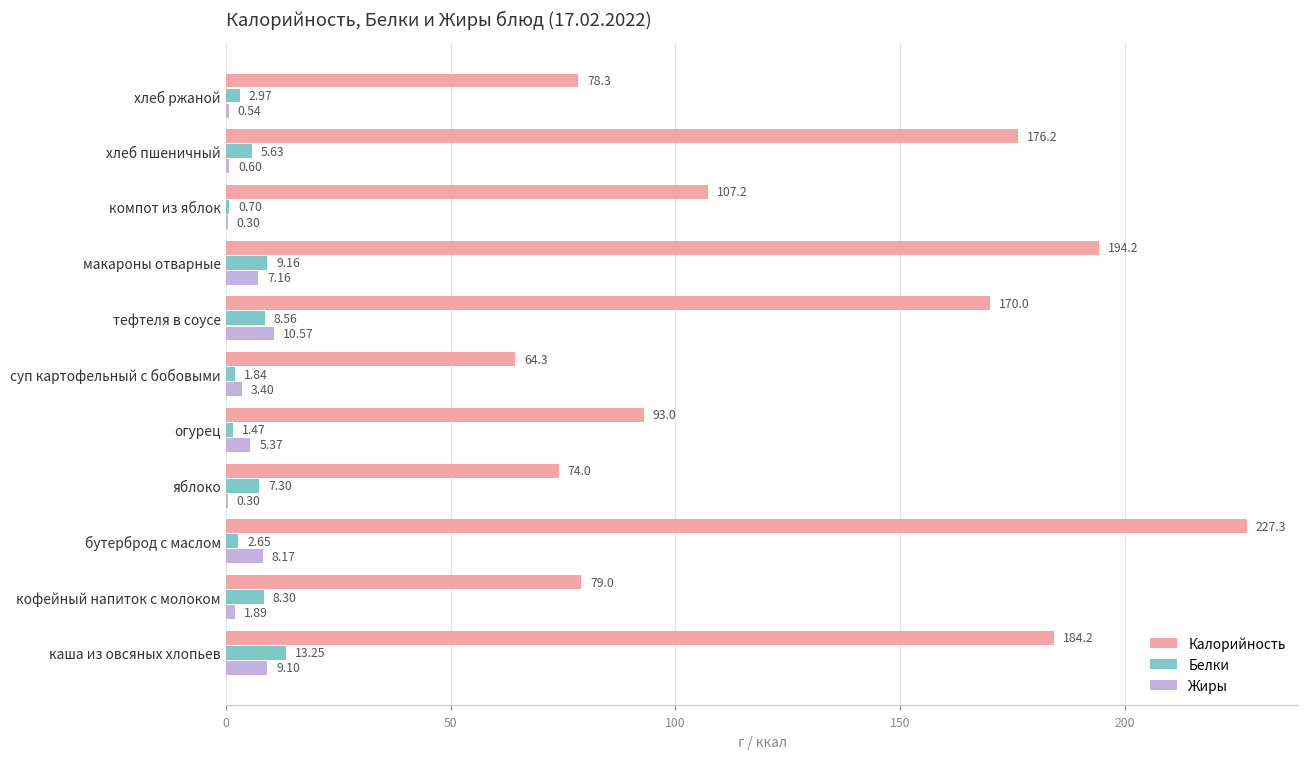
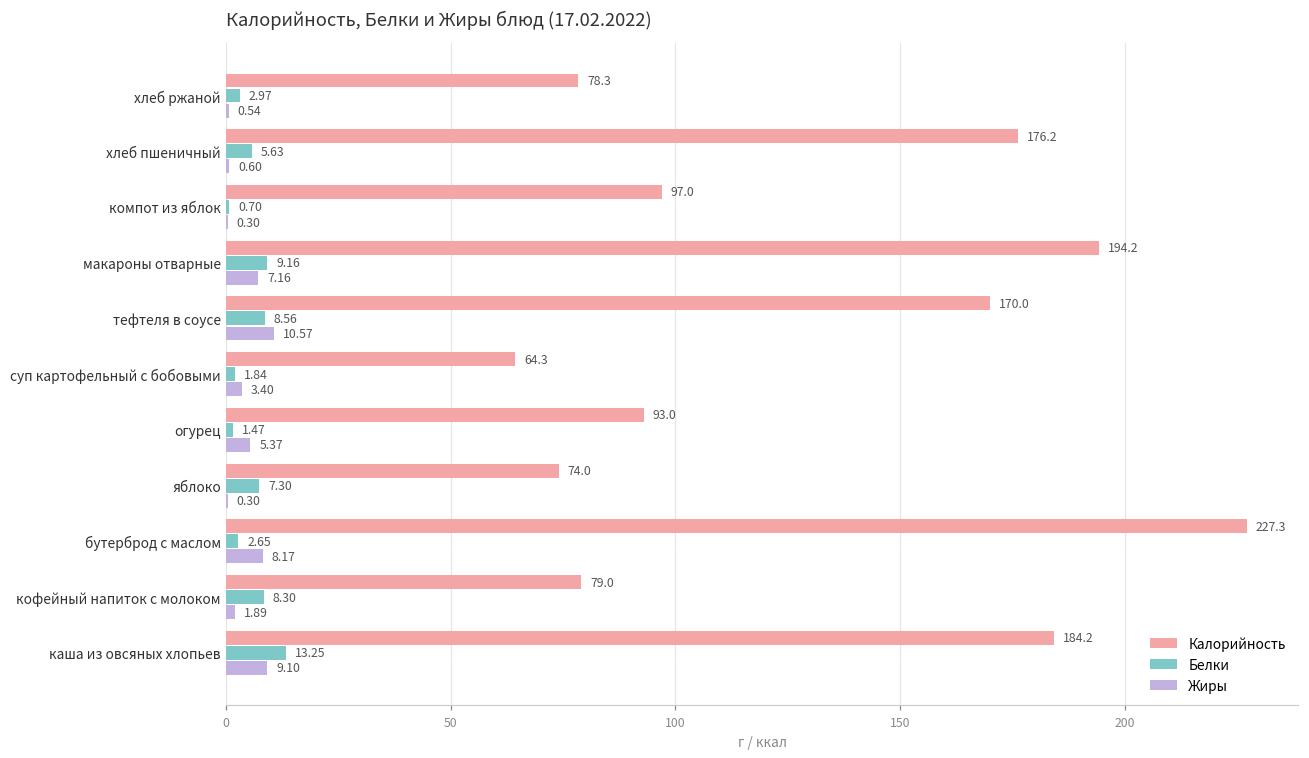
Калорийность, компот из яблок: 107.2 -> 97.0
